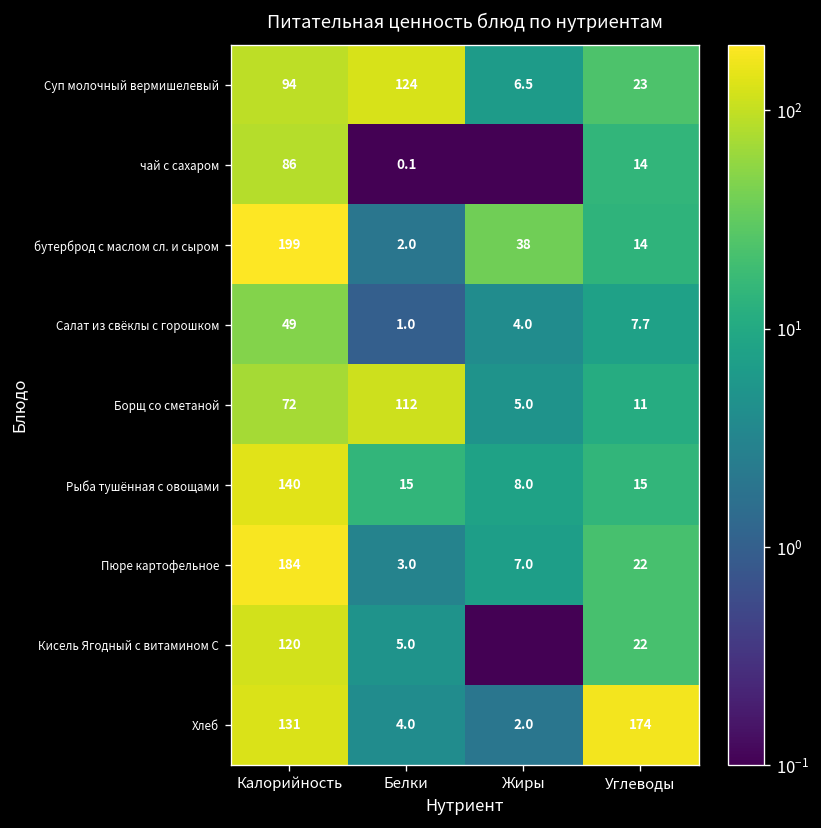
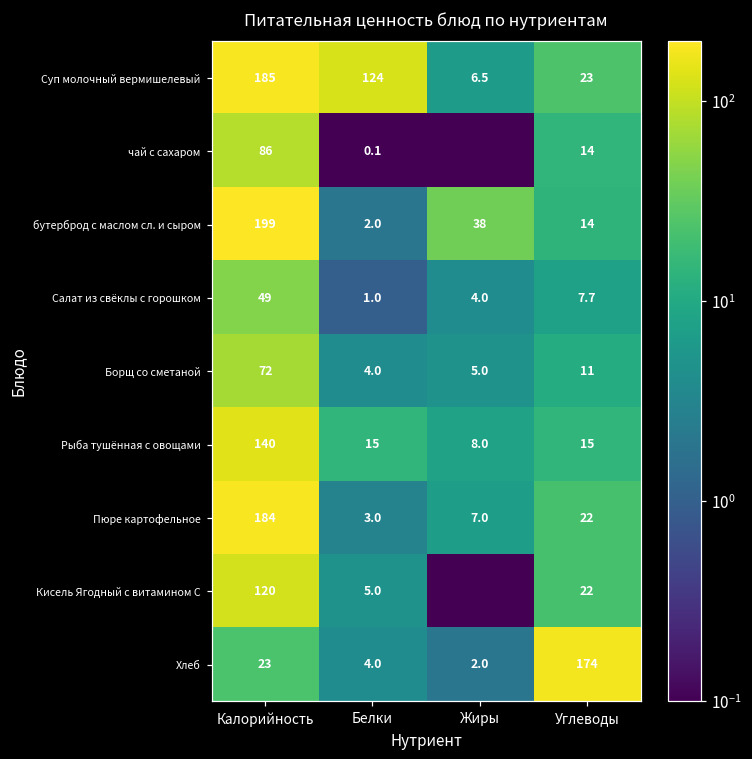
Суп молочный вермишелевый, Калорийность: 94 -> 185
Борщ со сметаной, Белки: 112 -> 4.0
Хлеб, Калорийность: 131 -> 23
